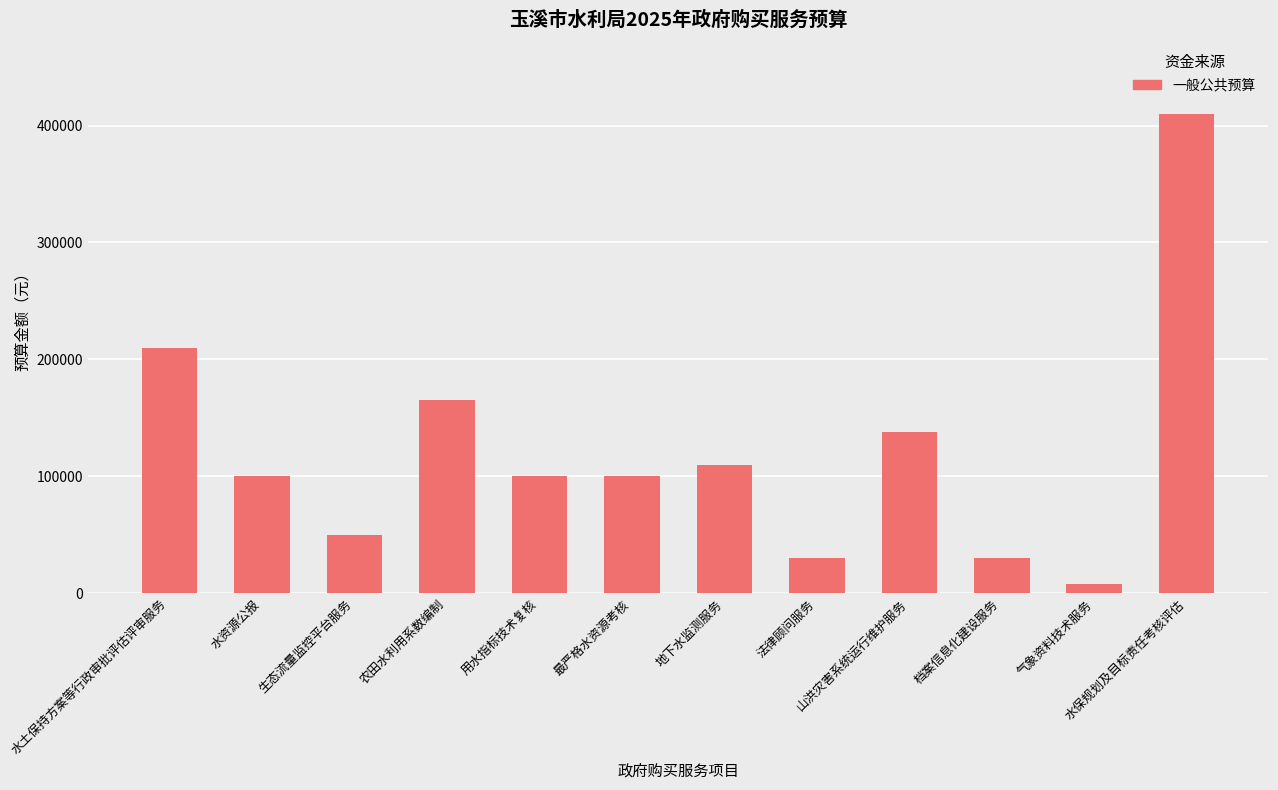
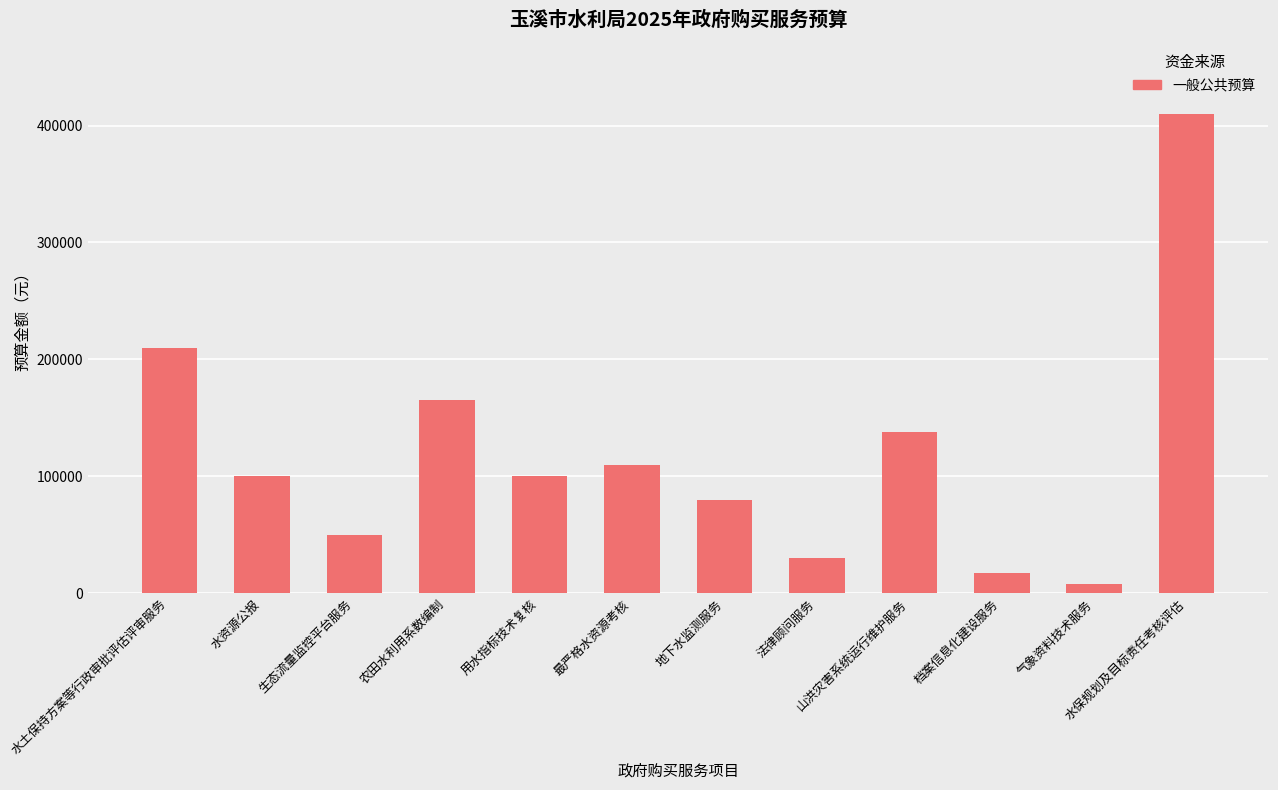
最严格水资源考核: 100000 -> 110000
地下水监测服务: 109000 -> 80000
档案信息化建设服务: 30000 -> 17000
